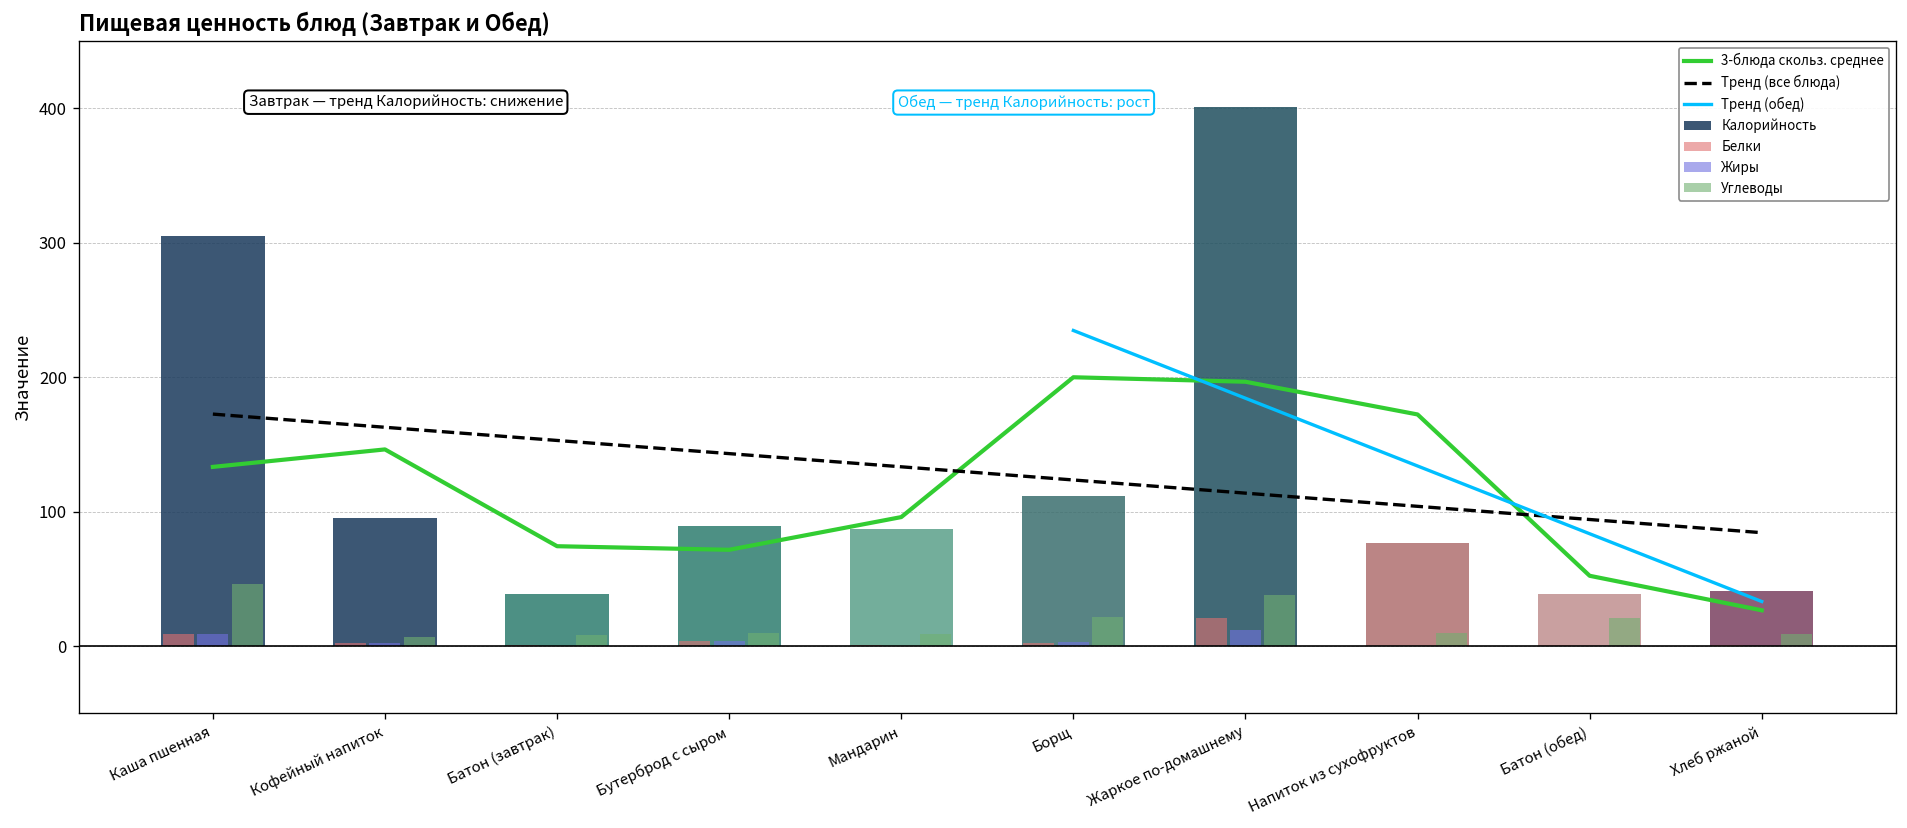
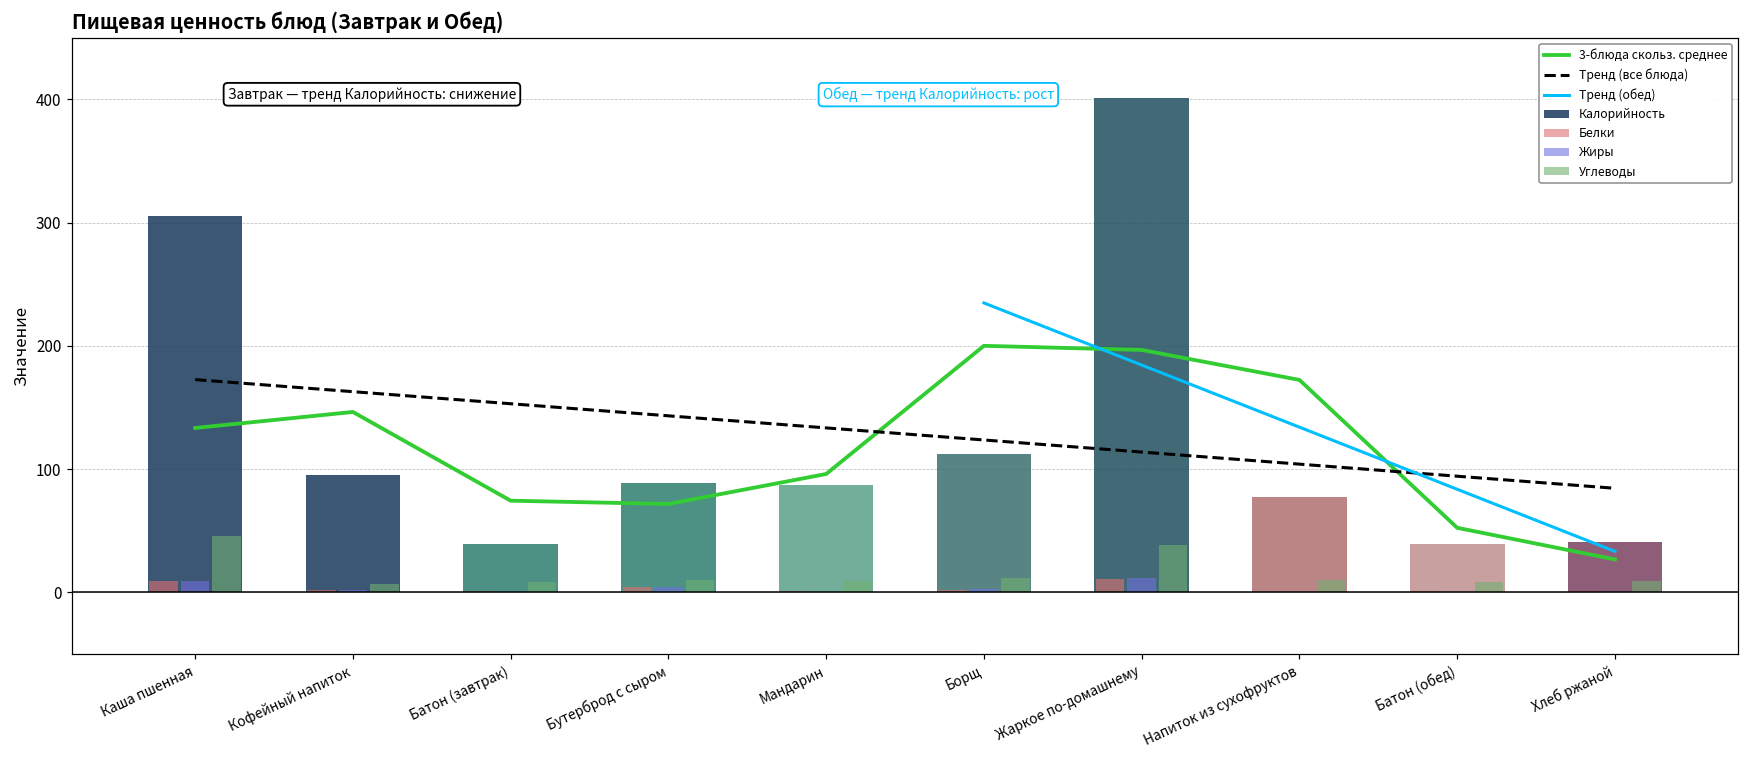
Углеводы, Борщ: 22 -> 12
Белки, Жаркое по-домашнему: 21 -> 11
Углеводы, Батон (обед): 21 -> 8
